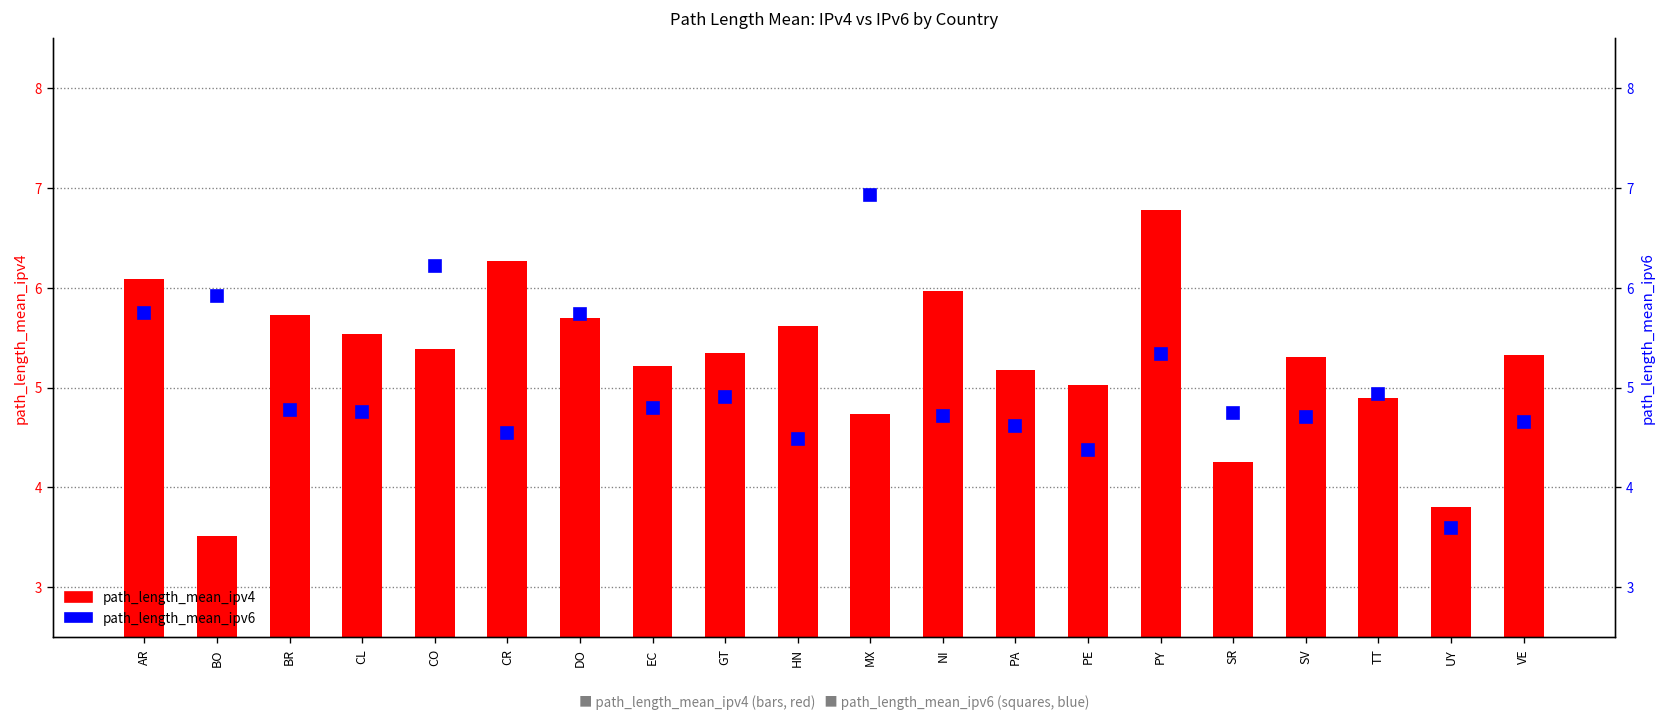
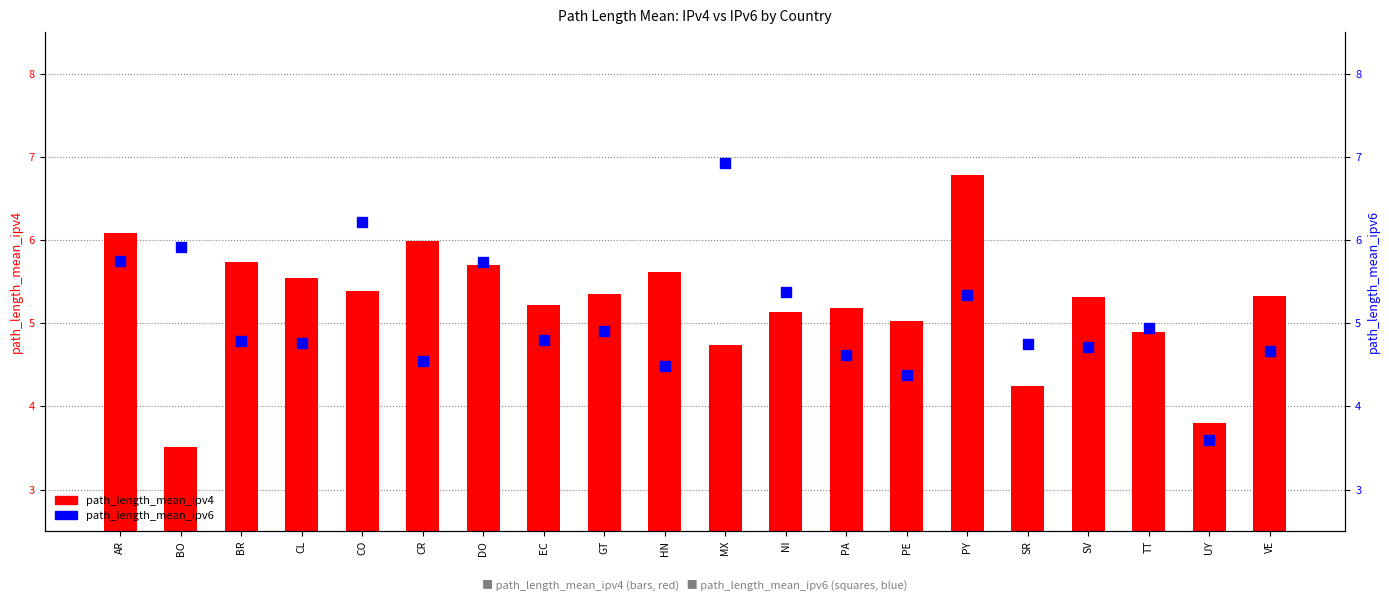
path_length_mean_ipv4, CR: 6.3 -> 6.0
path_length_mean_ipv4, NI: 6.0 -> 5.1
path_length_mean_ipv6, NI: 4.7 -> 5.4
